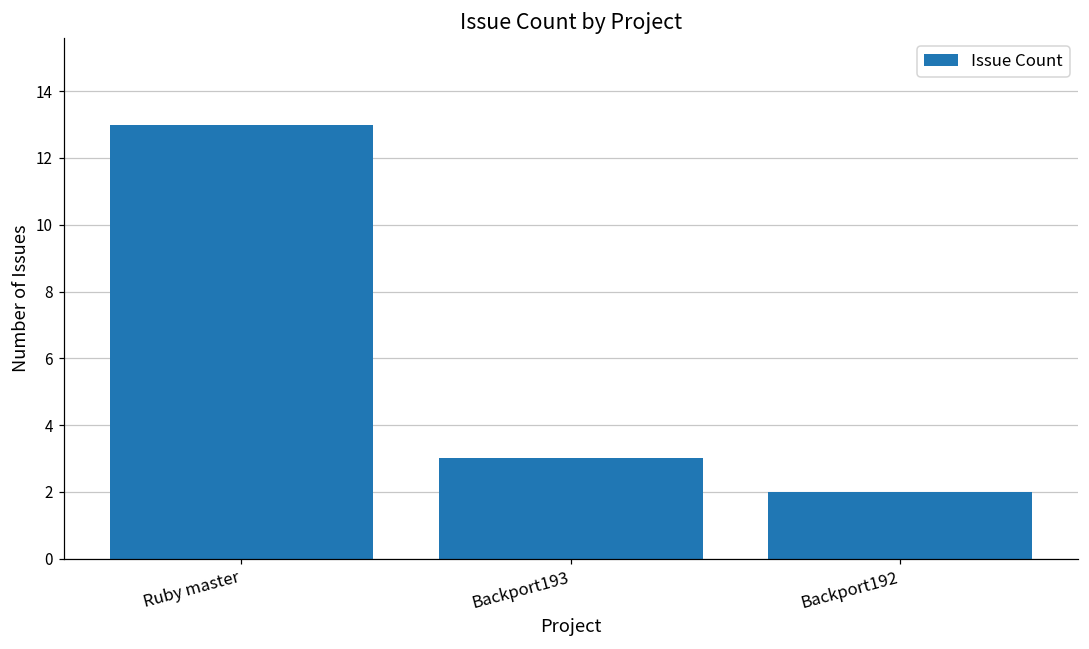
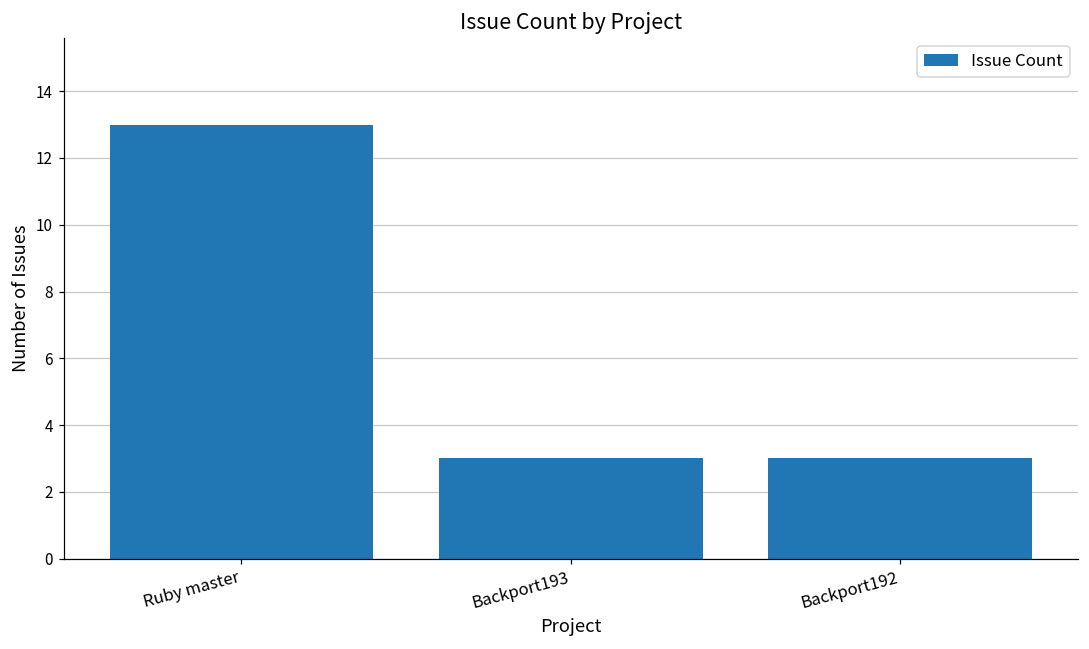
Backport192: 2 -> 3
